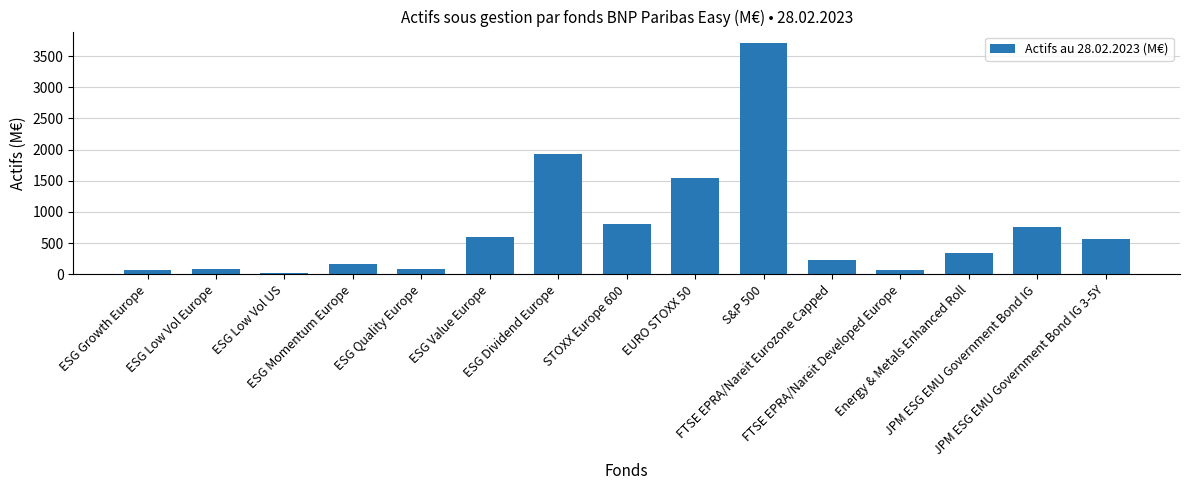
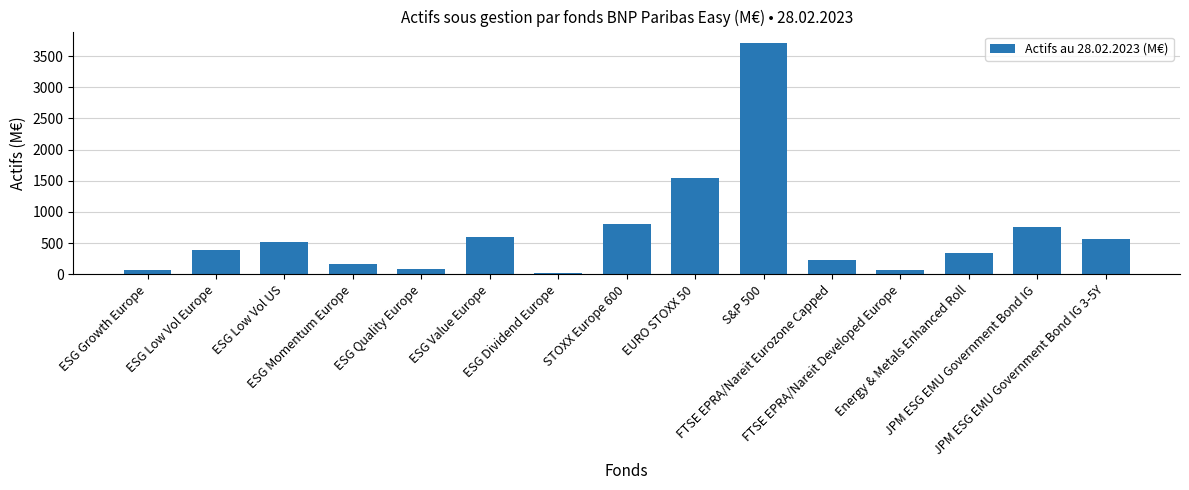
ESG Low Vol Europe: 100 -> 400
ESG Low Vol US: 0 -> 500
ESG Dividend Europe: 1900 -> 0
